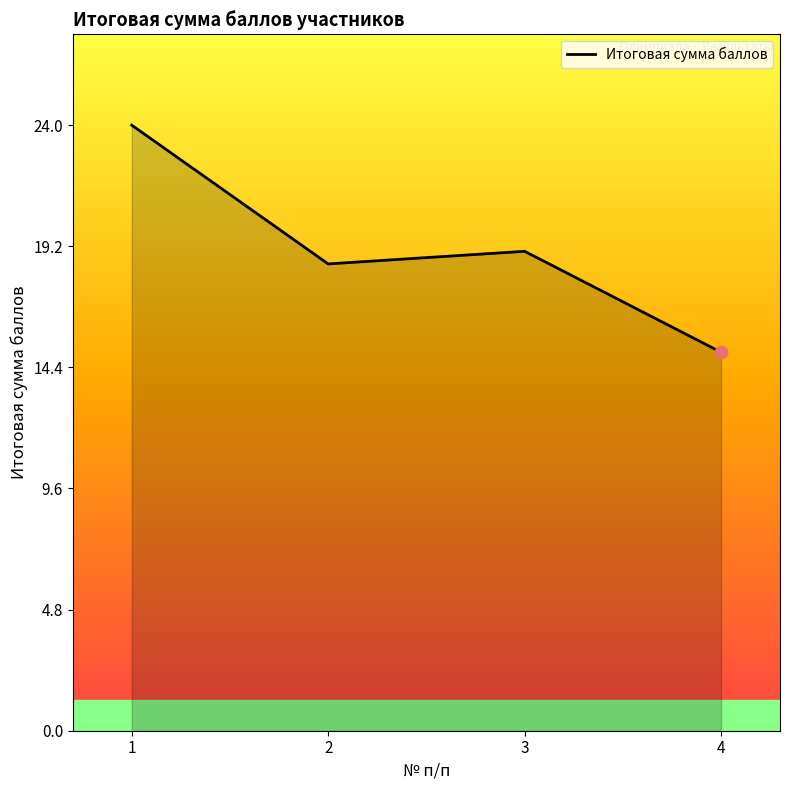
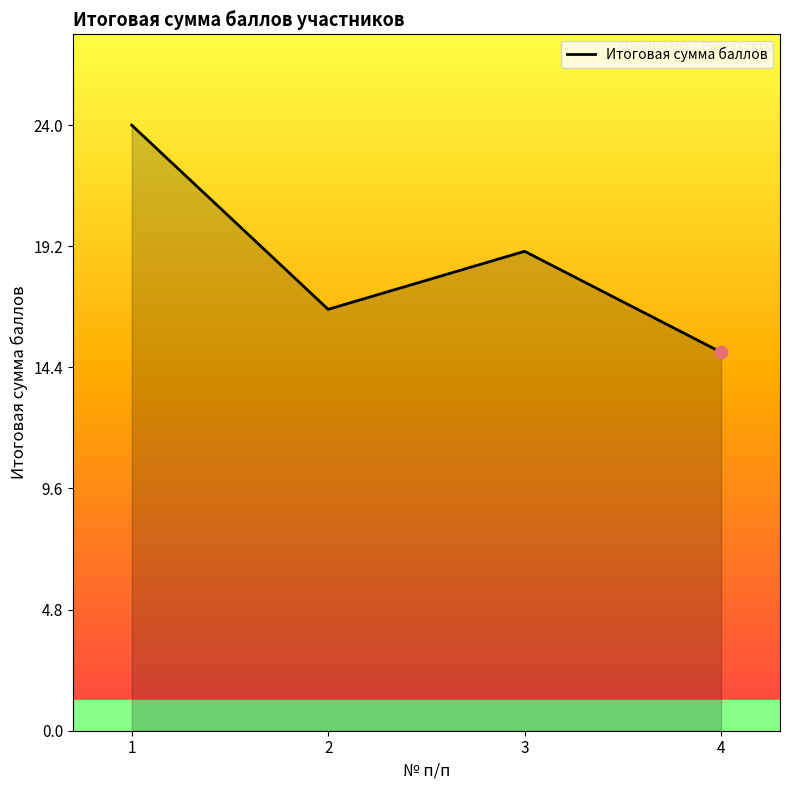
Итоговая сумма баллов, 2: 18.5 -> 16.7
